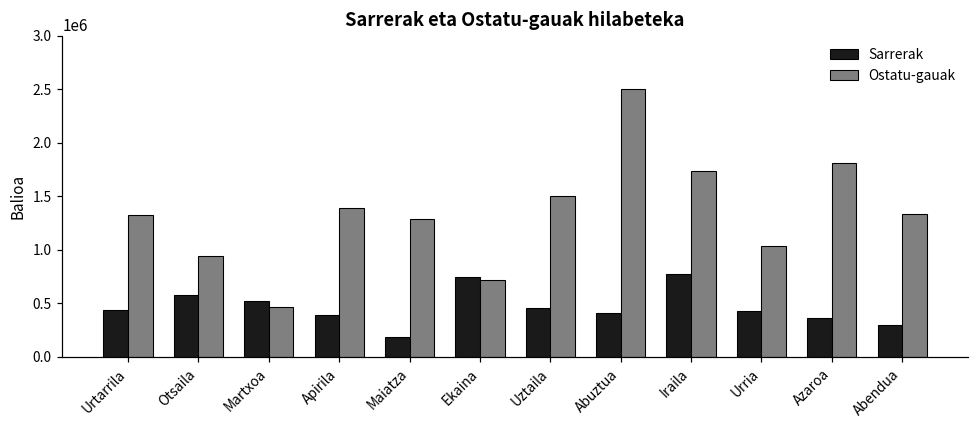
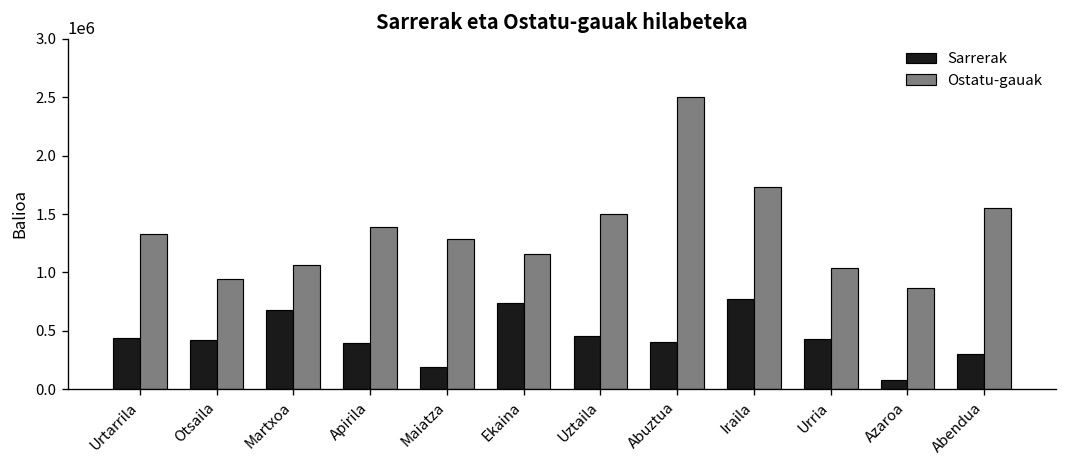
Sarrerak, Otsaila: 600000 -> 400000
Sarrerak, Martxoa: 500000 -> 700000
Ostatu-gauak, Martxoa: 500000 -> 1100000
Ostatu-gauak, Ekaina: 700000 -> 1200000
Sarrerak, Azaroa: 400000 -> 100000
Ostatu-gauak, Azaroa: 1800000 -> 900000
Ostatu-gauak, Abendua: 1300000 -> 1600000
